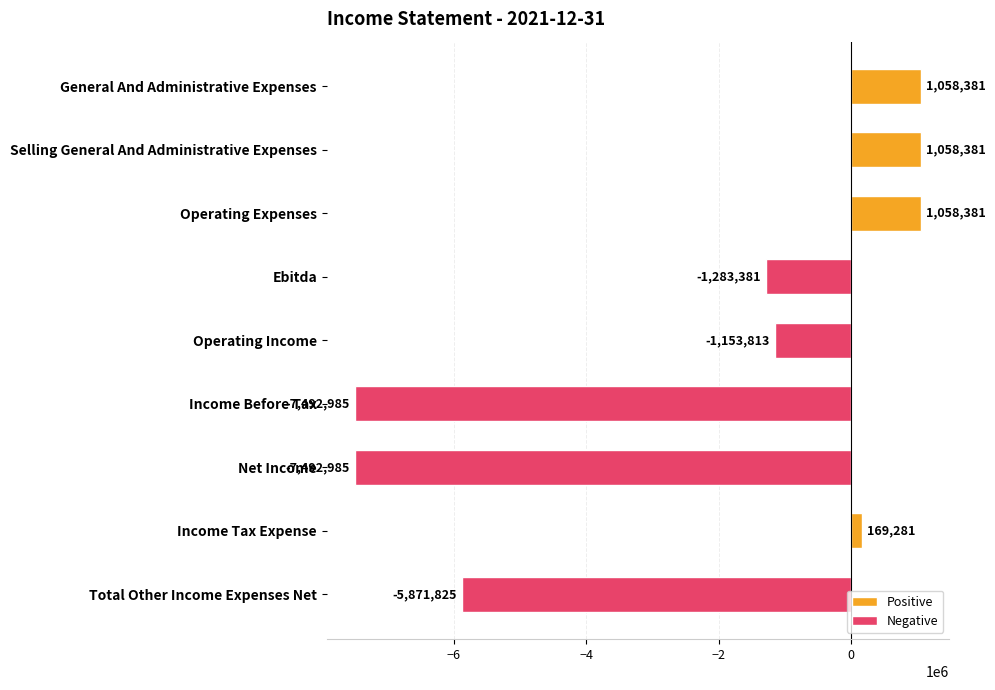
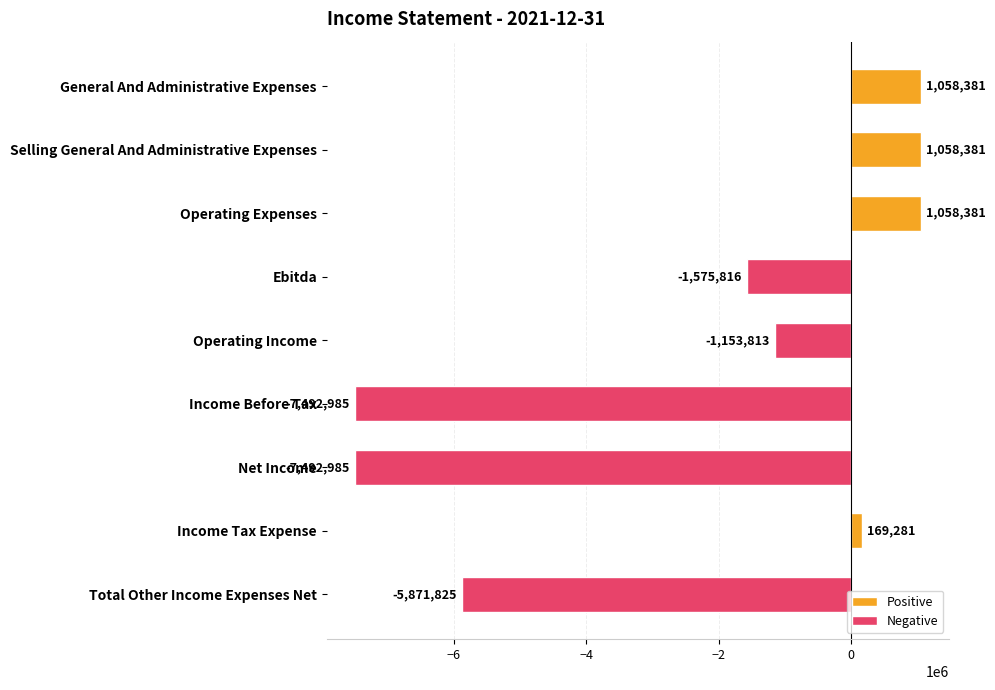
Negative, Ebitda: -1,283,381 -> -1,575,816
